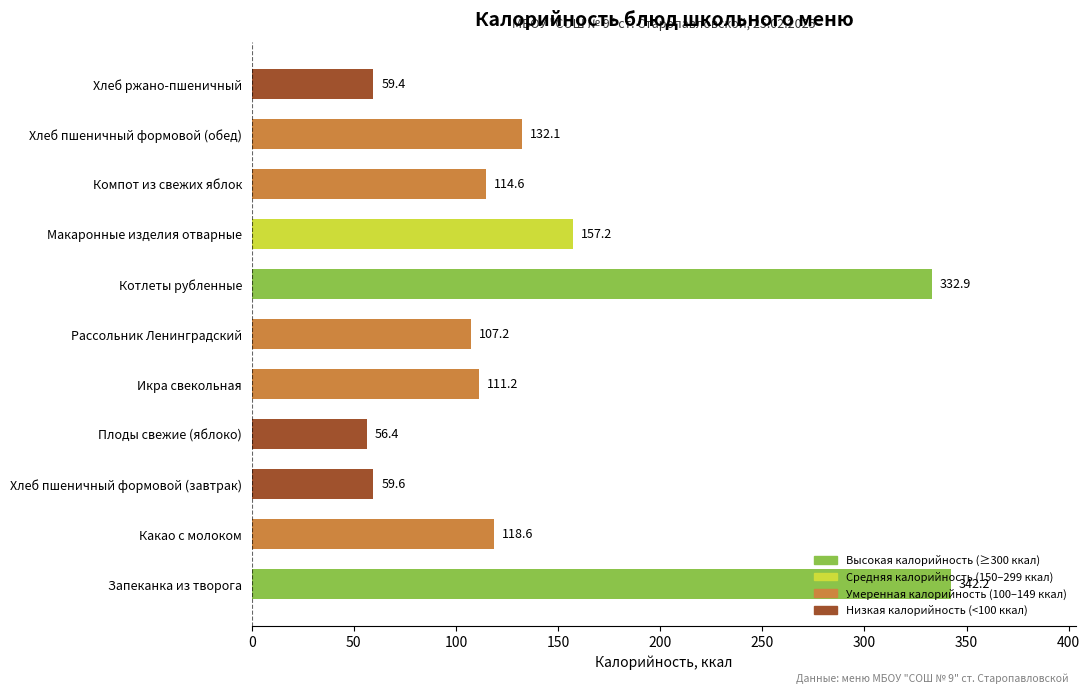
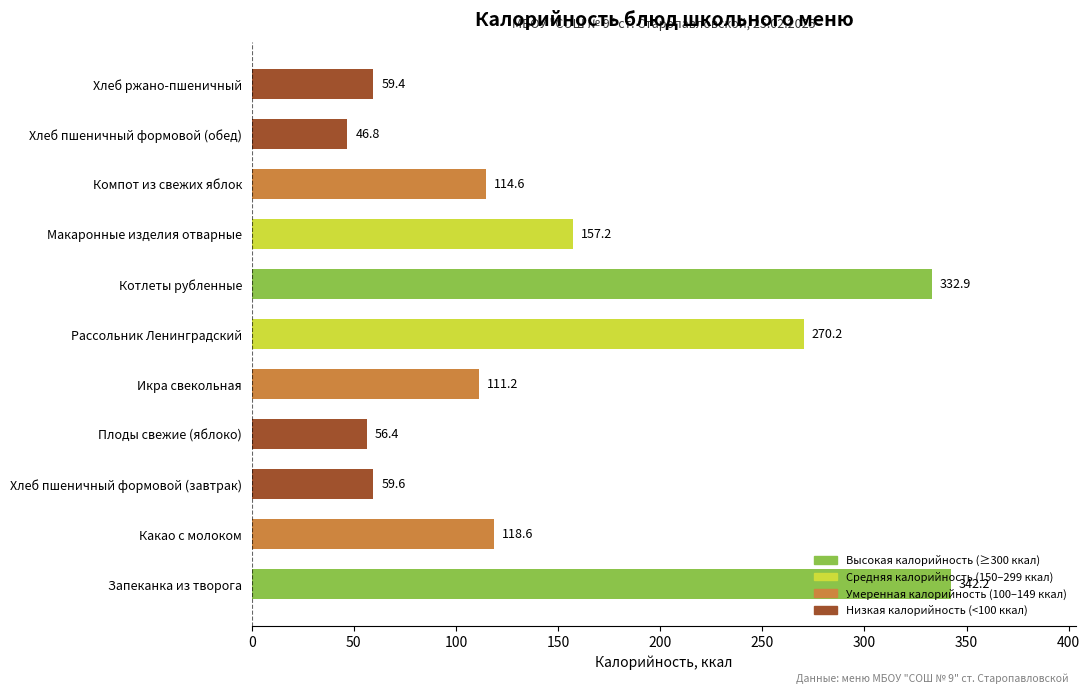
Хлеб пшеничный формовой (обед): 132.1 -> 46.8
Рассольник Ленинградский: 107.2 -> 270.2
